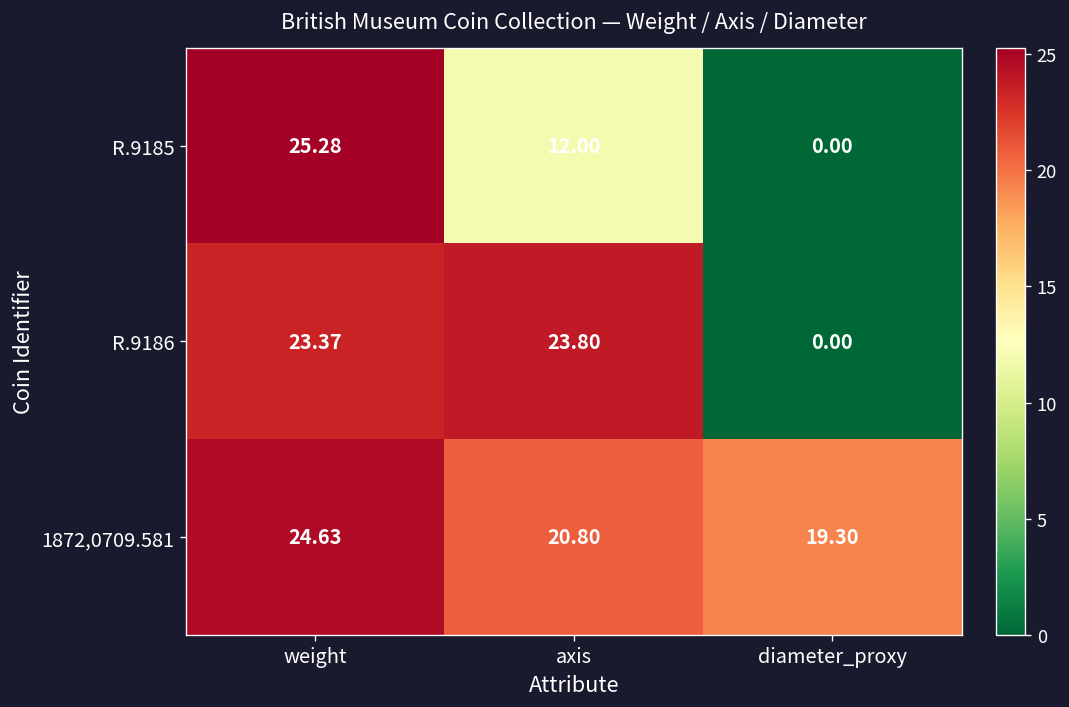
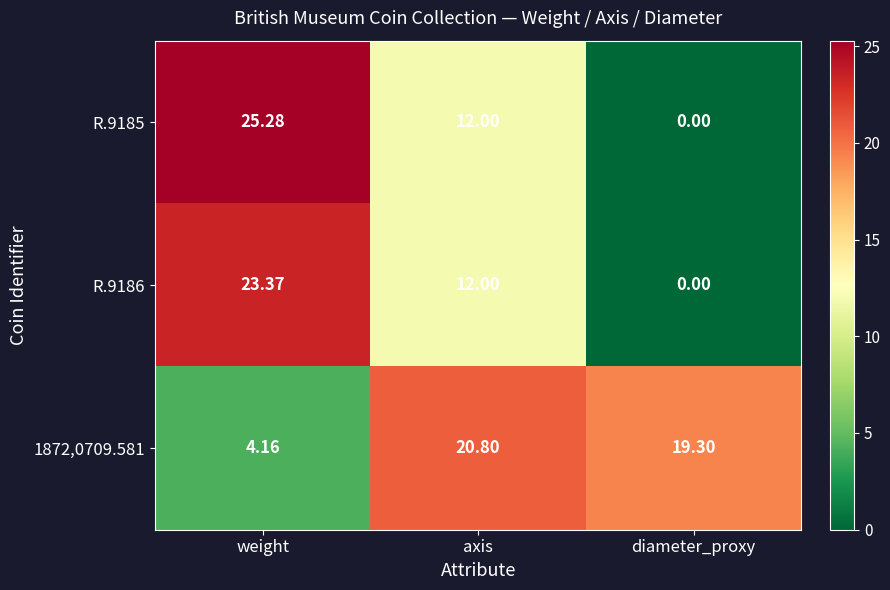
R.9186, axis: 23.80 -> 12.00
1872,0709.581, weight: 24.63 -> 4.16
